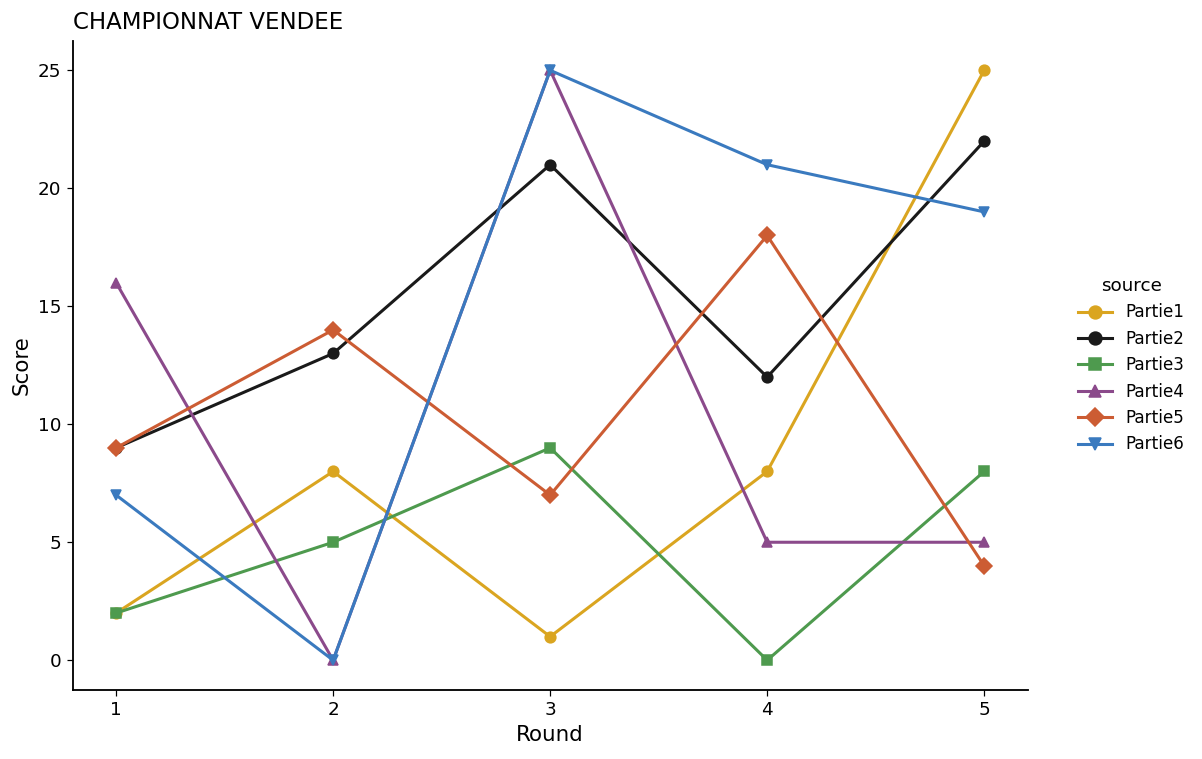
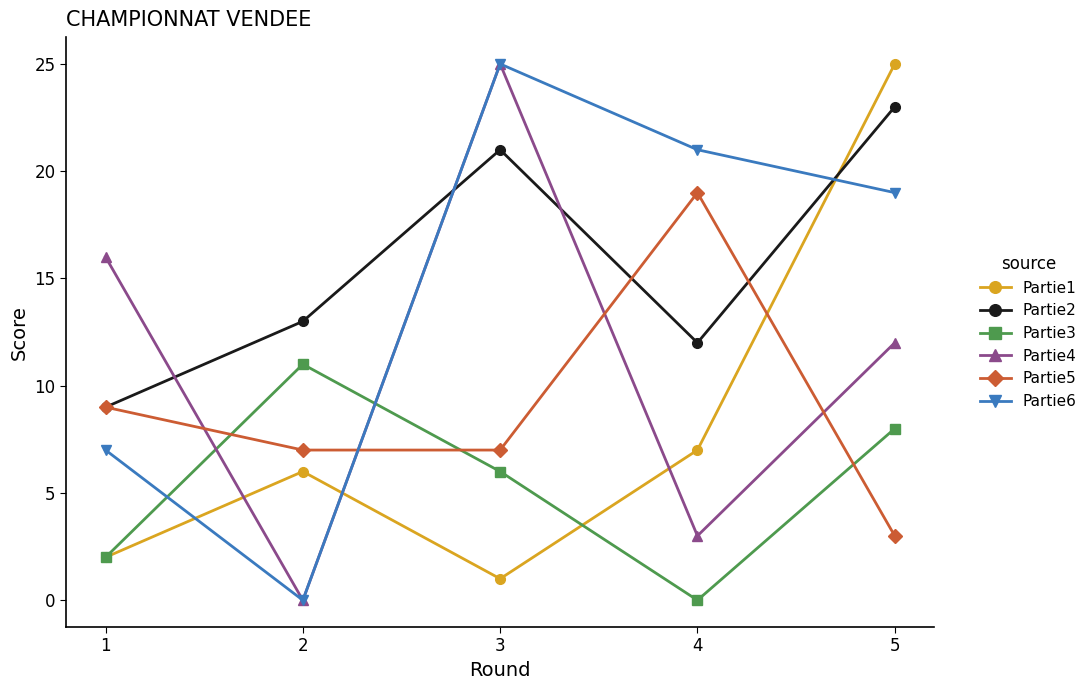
Partie1, 2: 8 -> 6
Partie3, 2: 5 -> 11
Partie5, 2: 14 -> 7
Partie3, 3: 9 -> 6
Partie1, 4: 8 -> 7
Partie4, 4: 5 -> 3
Partie5, 4: 18 -> 19
Partie2, 5: 22 -> 23
Partie4, 5: 5 -> 12
Partie5, 5: 4 -> 3
